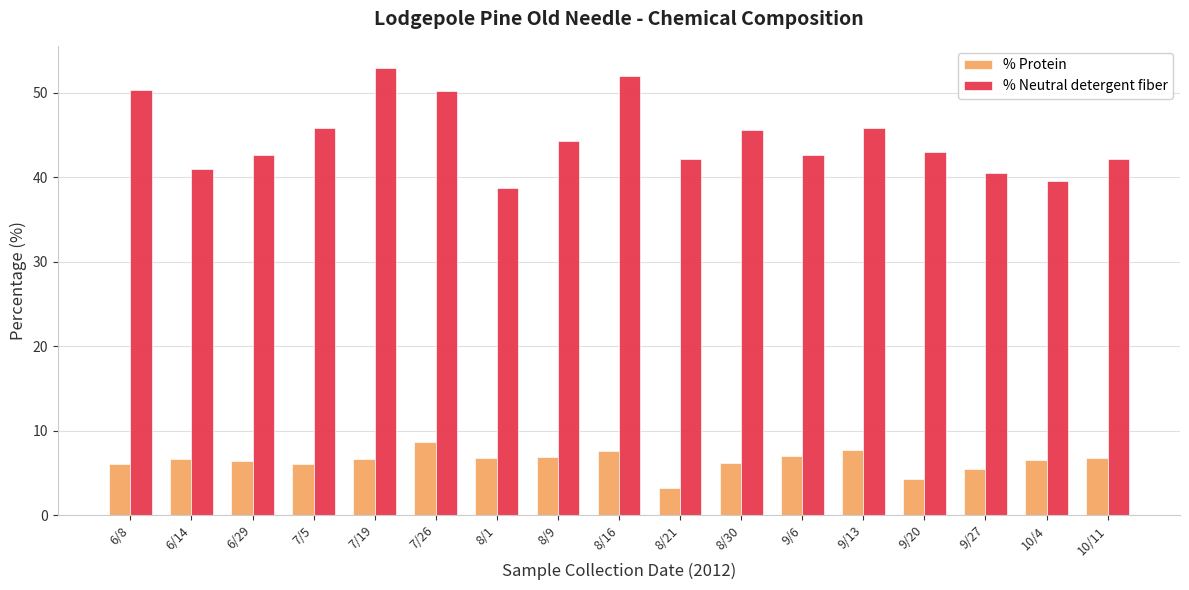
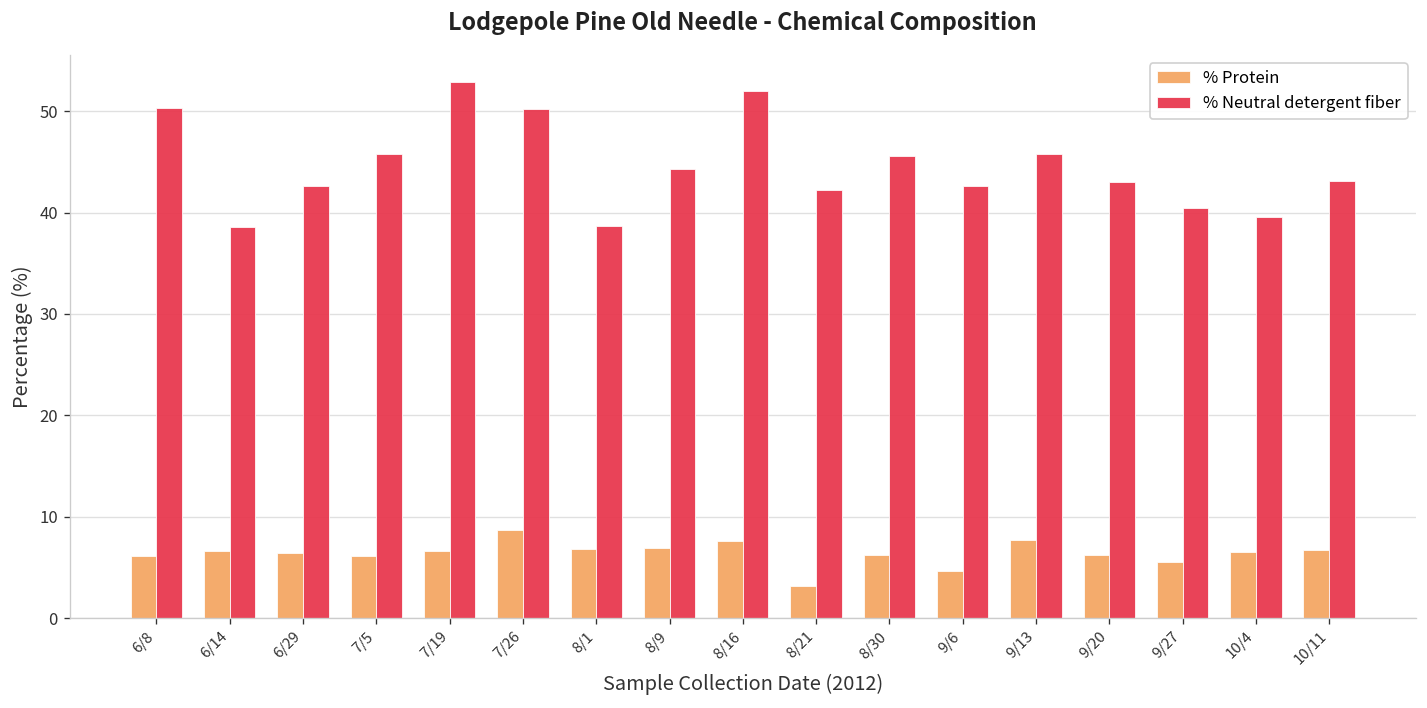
% Neutral detergent fiber, 6/14: 41 -> 39
% Protein, 9/6: 7 -> 5
% Protein, 9/20: 4 -> 6
% Neutral detergent fiber, 10/11: 42 -> 43
